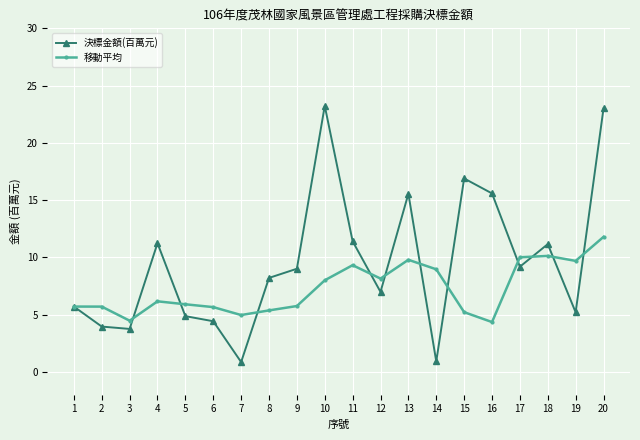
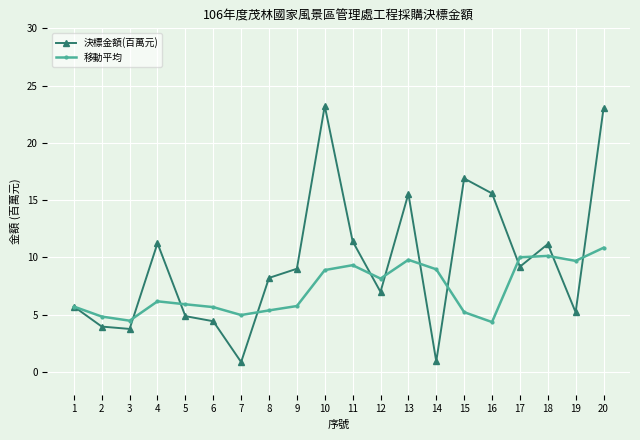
移動平均, 2: 5.7 -> 4.8
移動平均, 10: 8.0 -> 8.9
移動平均, 20: 11.8 -> 10.8
